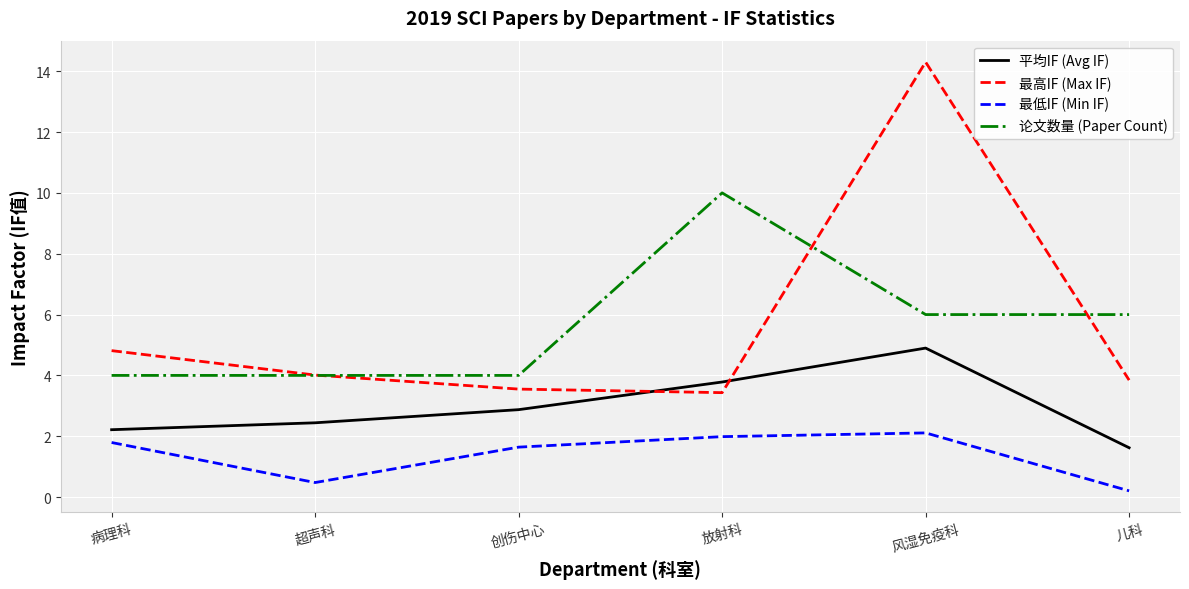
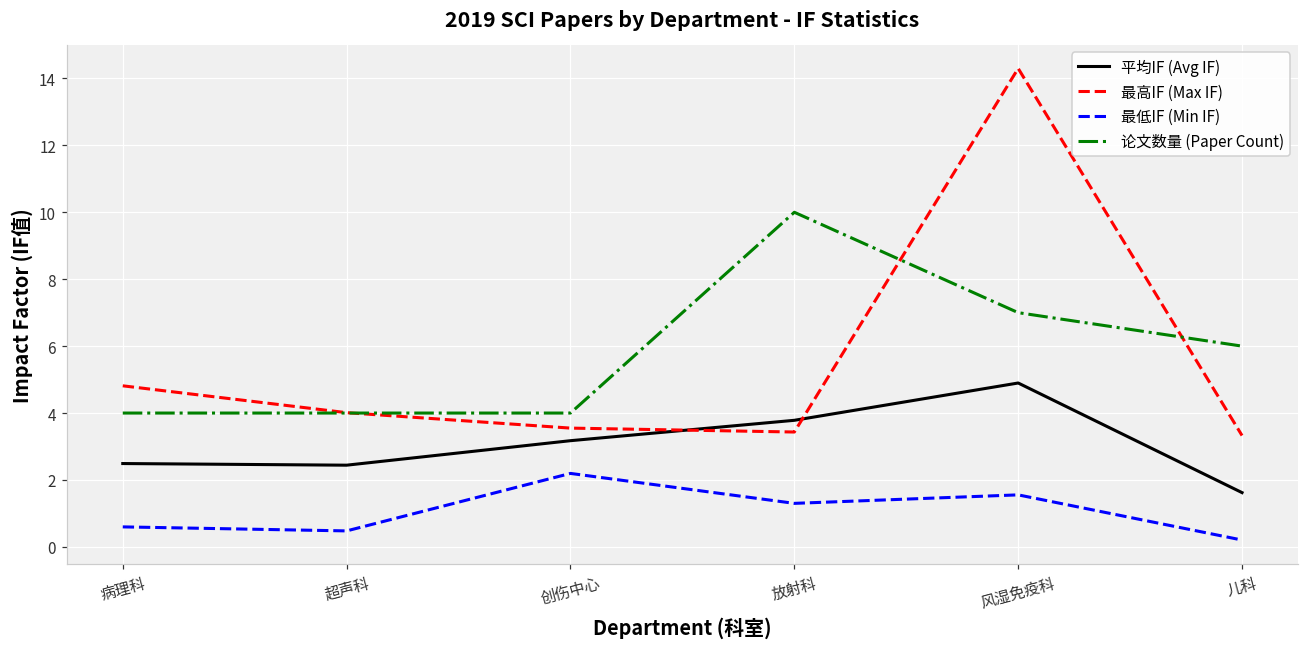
平均IF (Avg IF), 病理科: 2.2 -> 2.5
最低IF (Min IF), 病理科: 1.8 -> 0.6
平均IF (Avg IF), 创伤中心: 2.9 -> 3.2
最低IF (Min IF), 创伤中心: 1.6 -> 2.2
最低IF (Min IF), 放射科: 2.0 -> 1.3
最低IF (Min IF), 风湿免疫科: 2.1 -> 1.6
论文数量 (Paper Count), 风湿免疫科: 6 -> 7
最高IF (Max IF), 儿科: 3.8 -> 3.3
